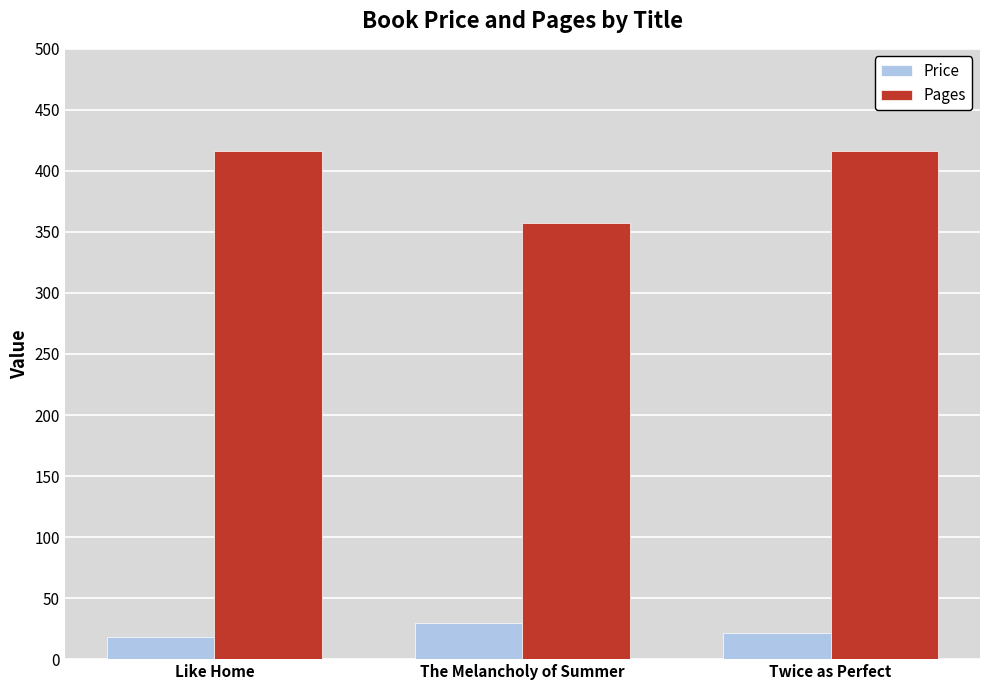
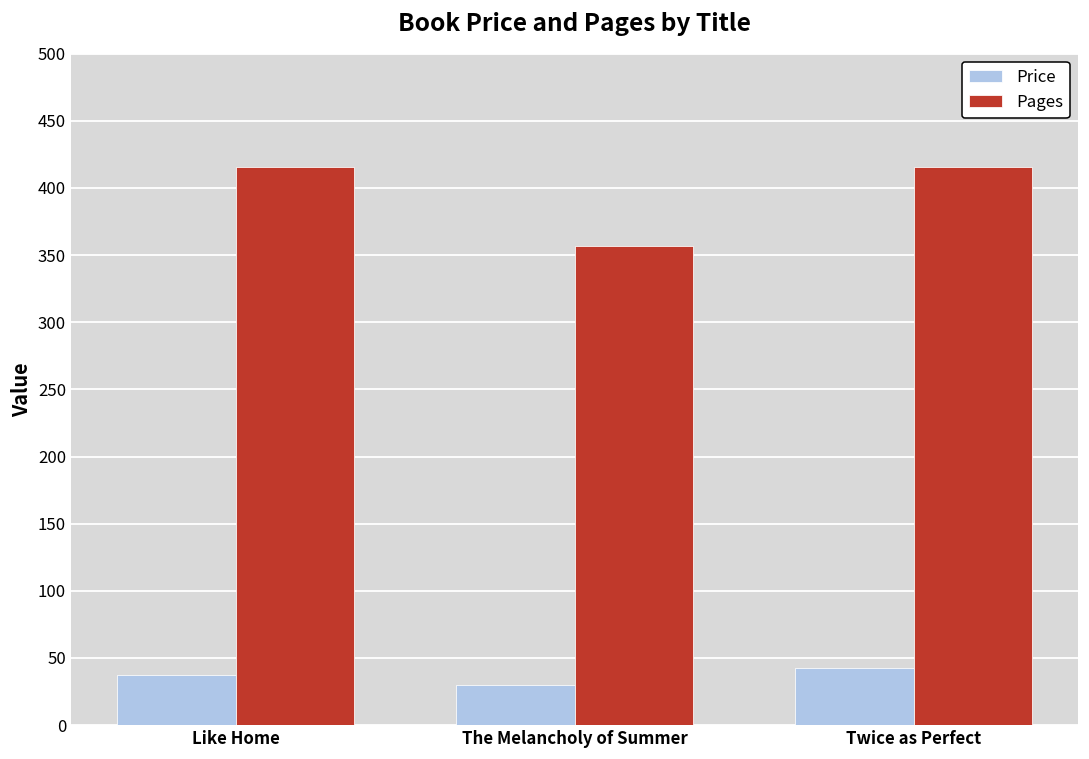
Price, Like Home: 18 -> 37
Price, Twice as Perfect: 22 -> 43
